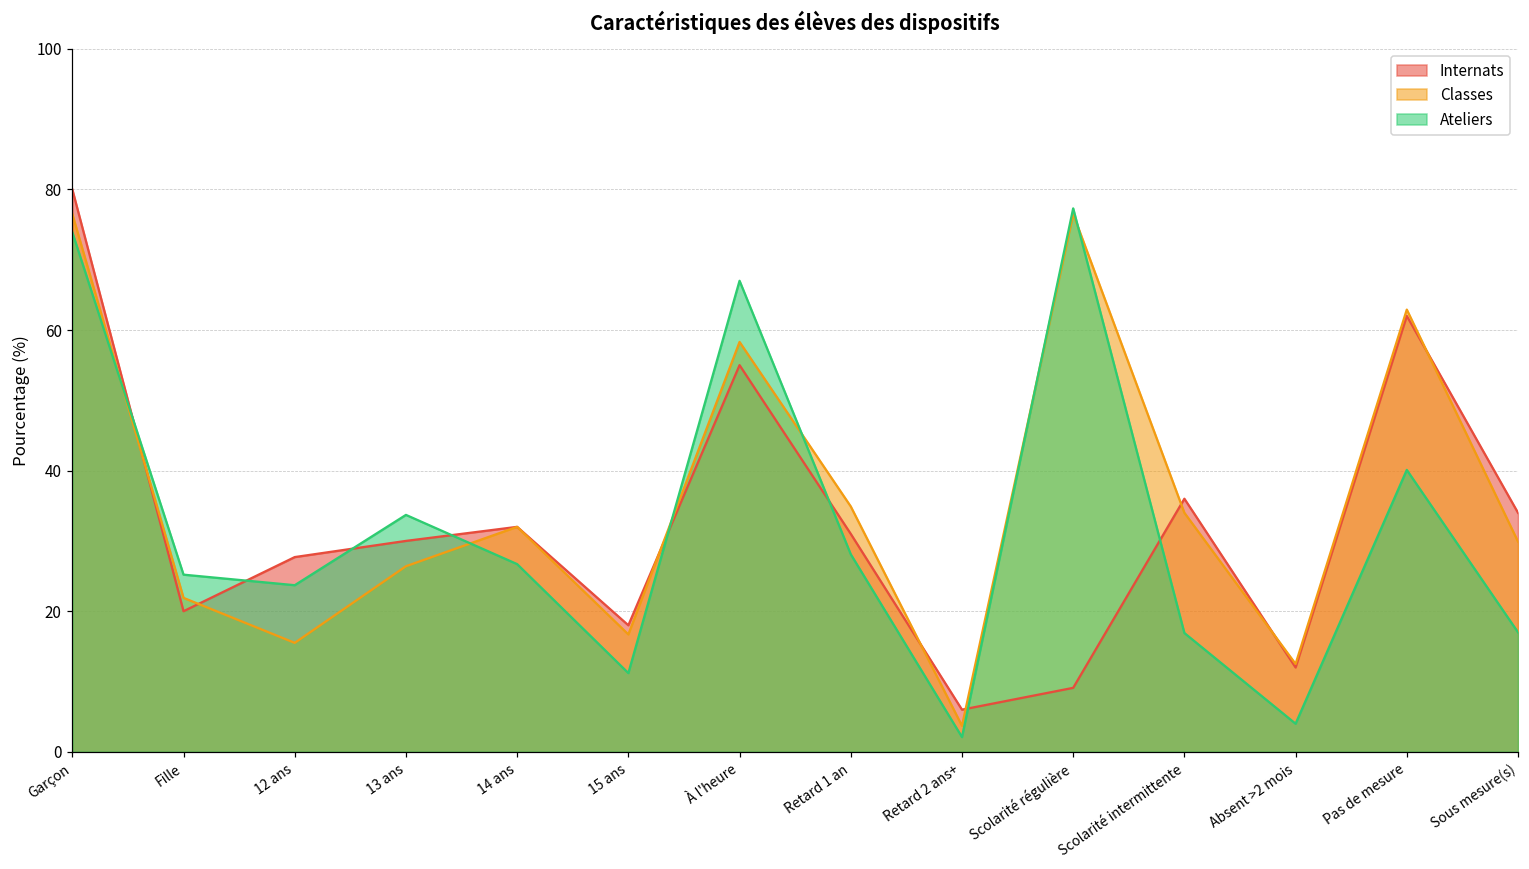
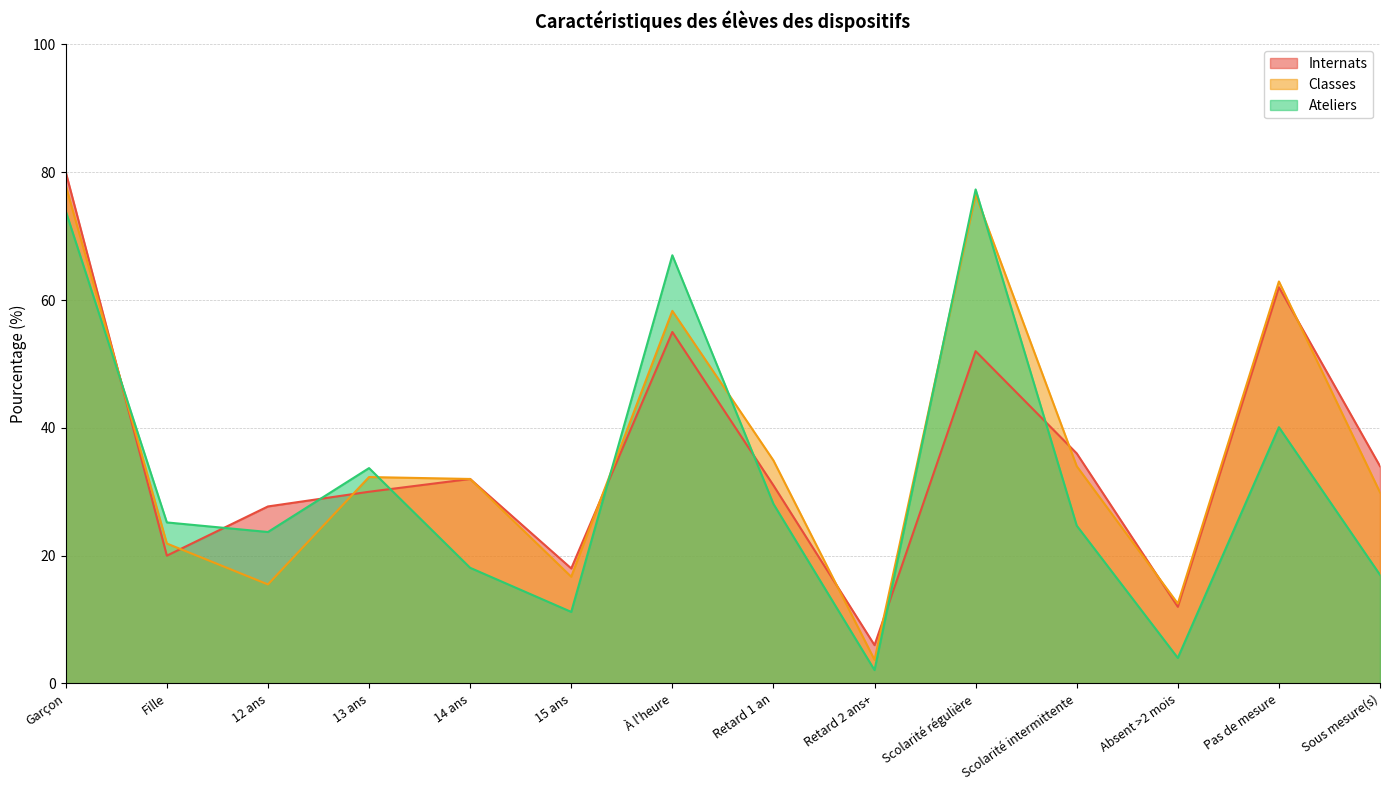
Classes, Garçon: 77 -> 78
Classes, 13 ans: 26 -> 32
Ateliers, 14 ans: 27 -> 18
Internats, Scolarité régulière: 9 -> 52
Ateliers, Scolarité intermittente: 17 -> 25
